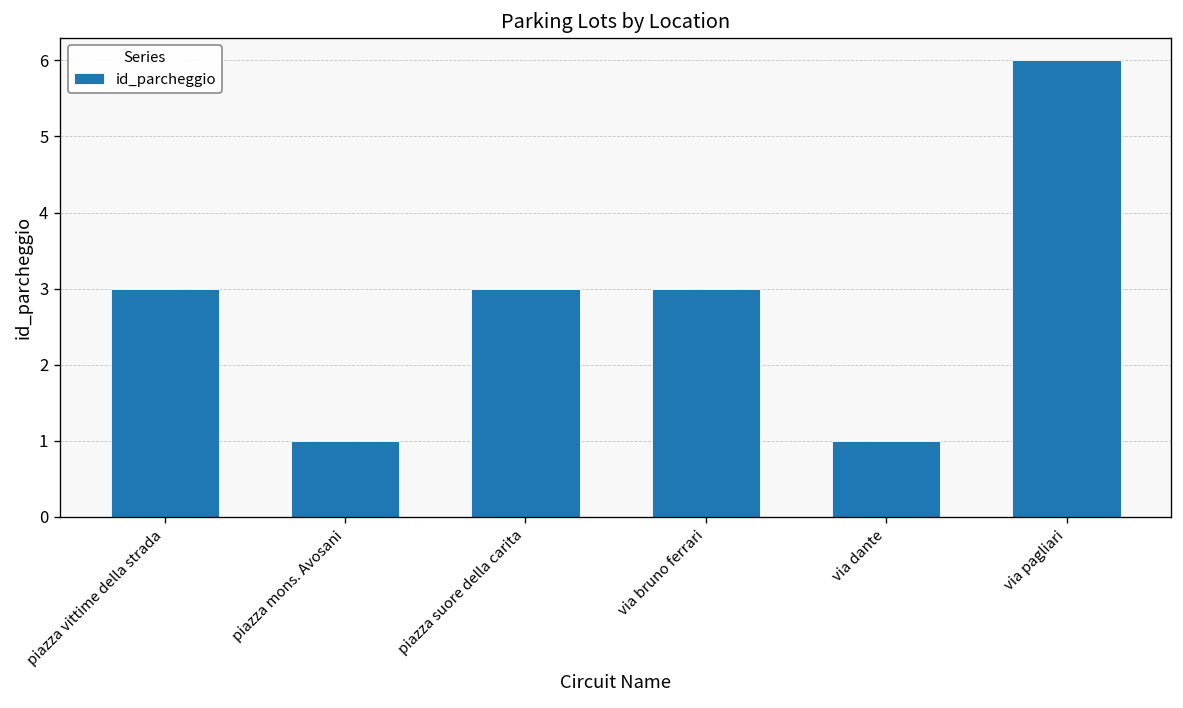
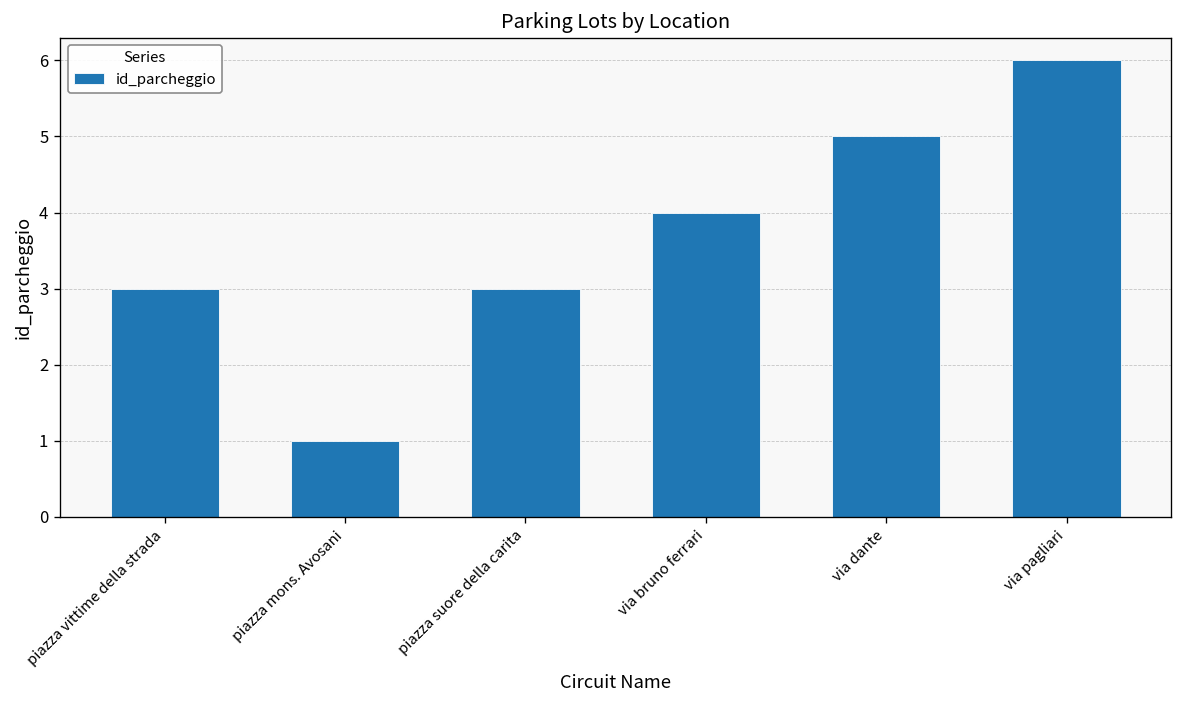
via bruno ferrari: 3 -> 4
via dante: 1 -> 5
